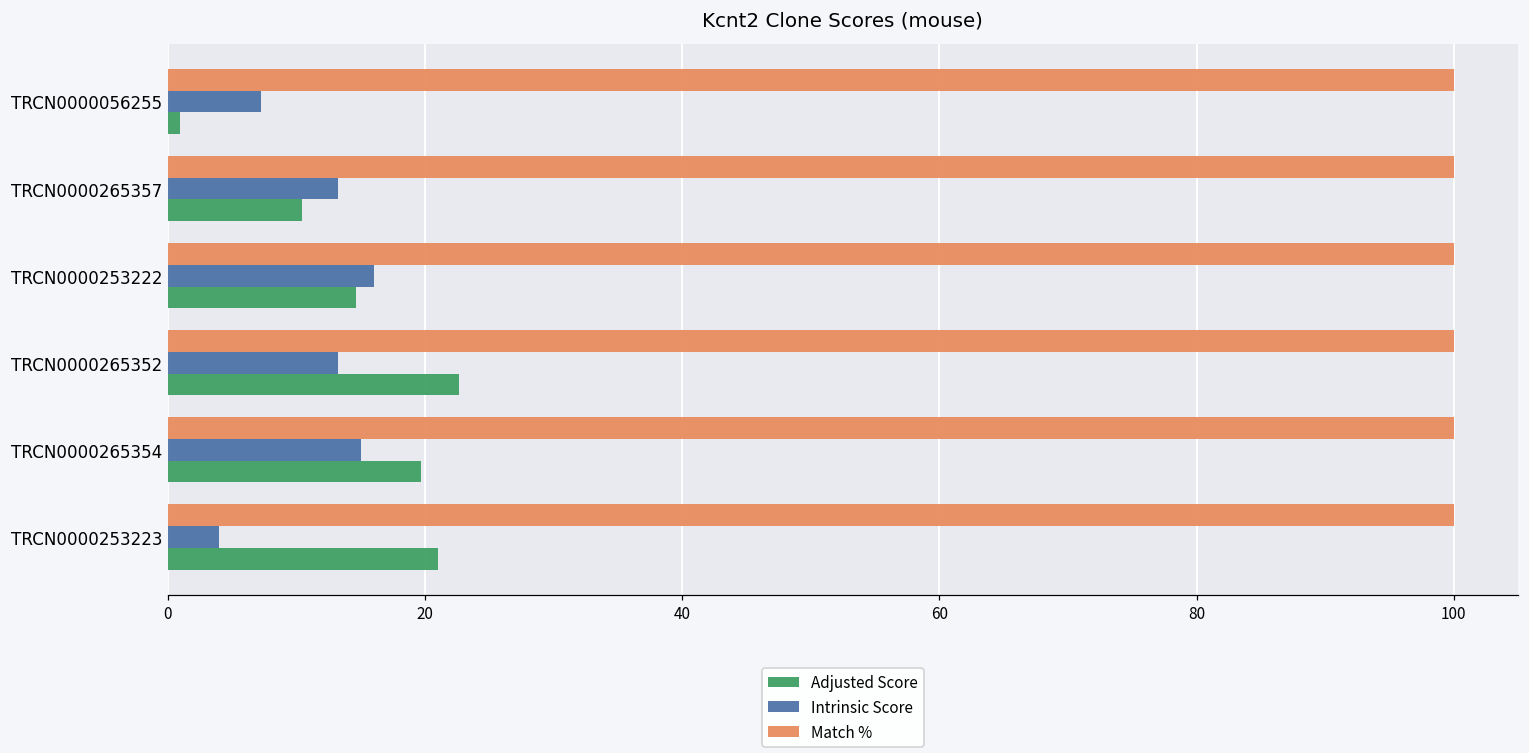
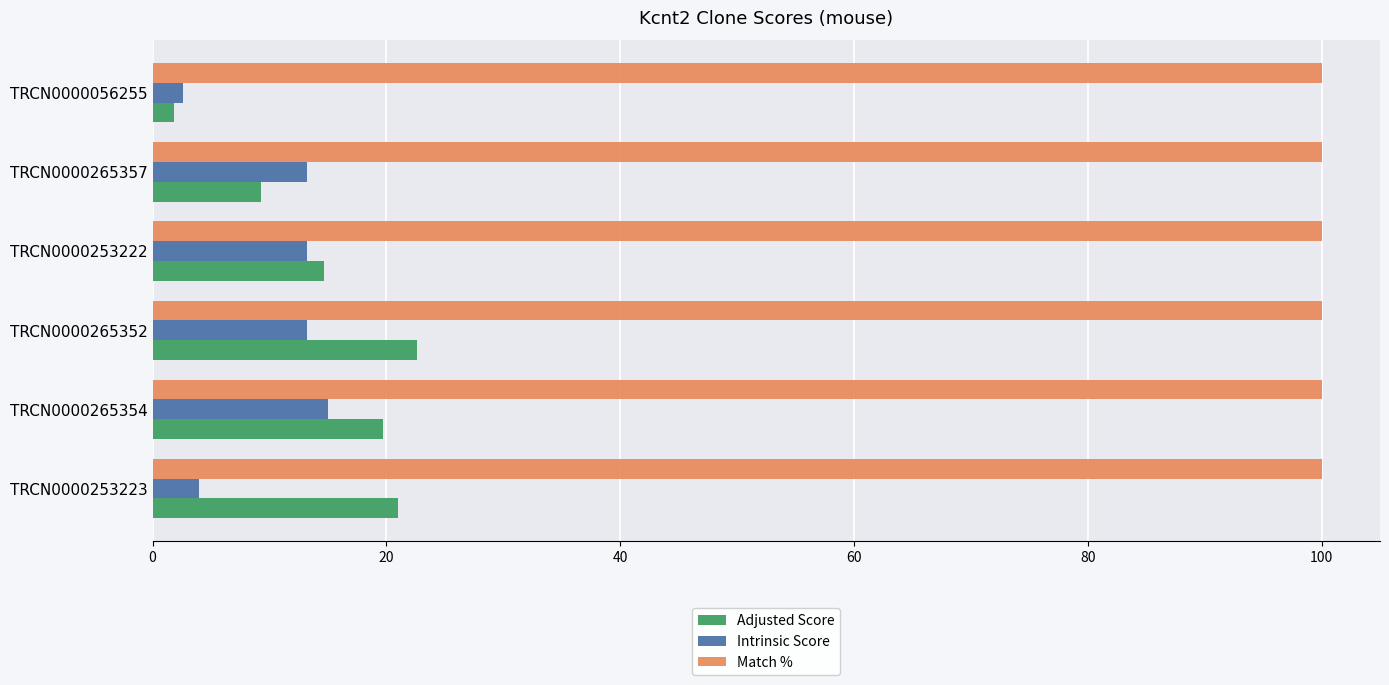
Intrinsic Score, TRCN0000056255: 7.3 -> 2.6
Adjusted Score, TRCN0000056255: 0.9 -> 1.8
Adjusted Score, TRCN0000265357: 10.4 -> 9.2
Intrinsic Score, TRCN0000253222: 16.0 -> 13.2
